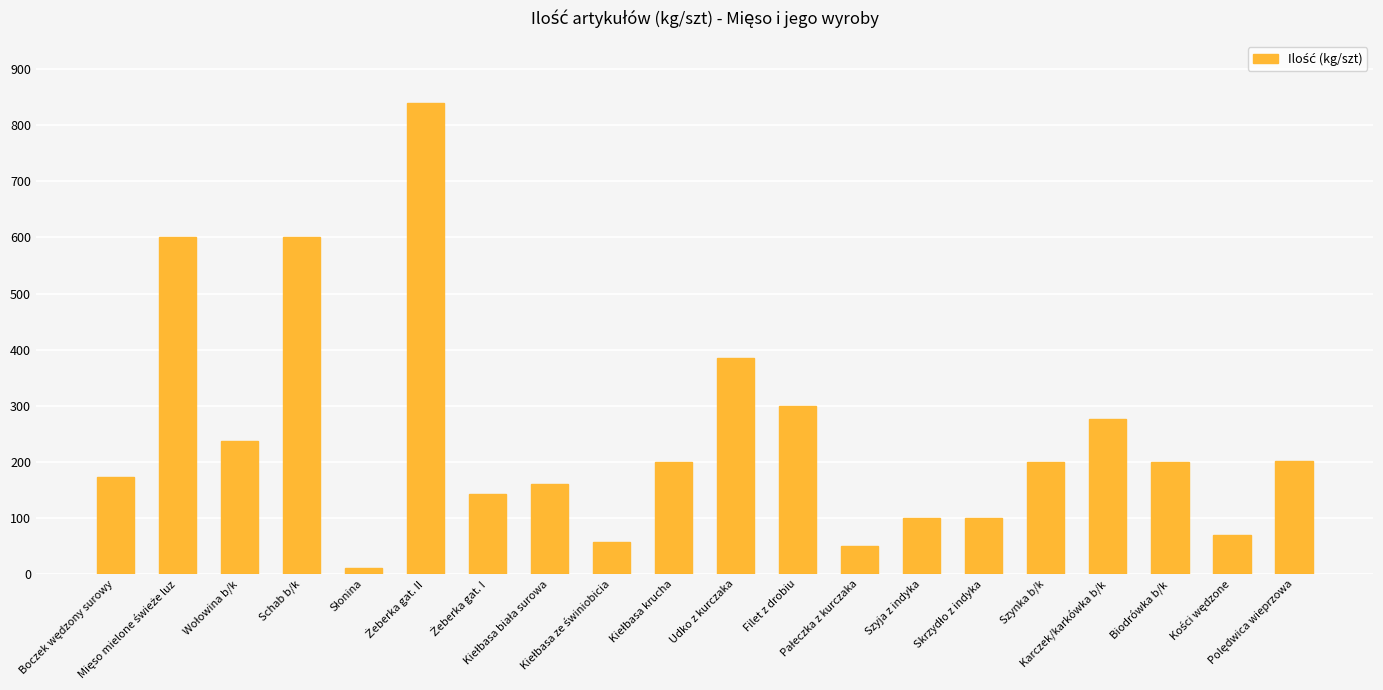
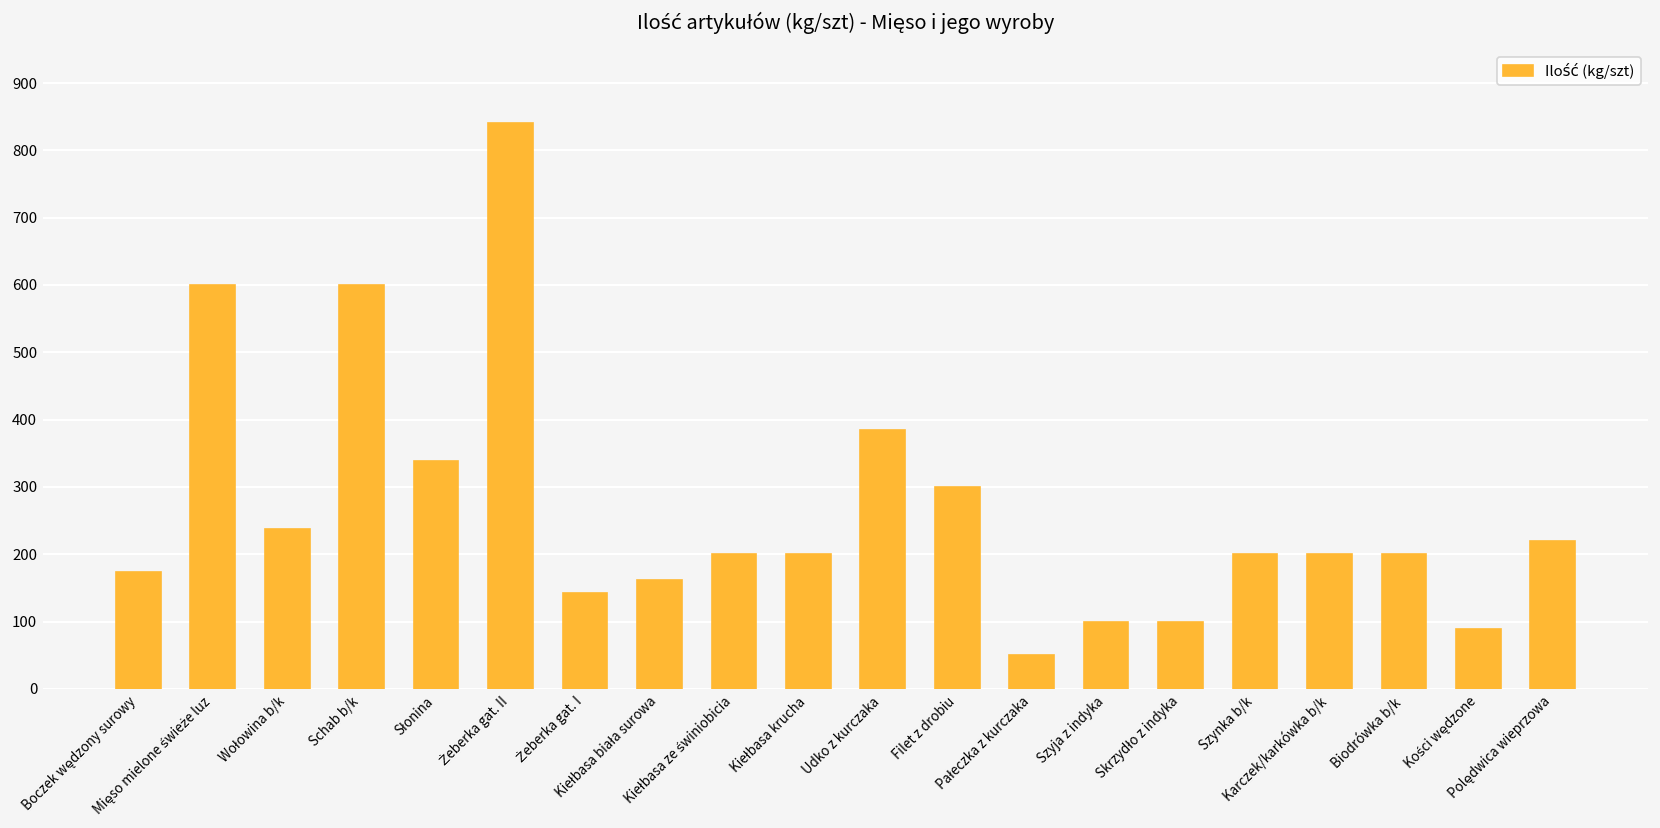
Słonina: 10 -> 340
Kiełbasa ze świniobicia: 60 -> 200
Karczek/karkówka b/k: 280 -> 200
Kości wędzone: 70 -> 90
Polędwica wieprzowa: 200 -> 220
